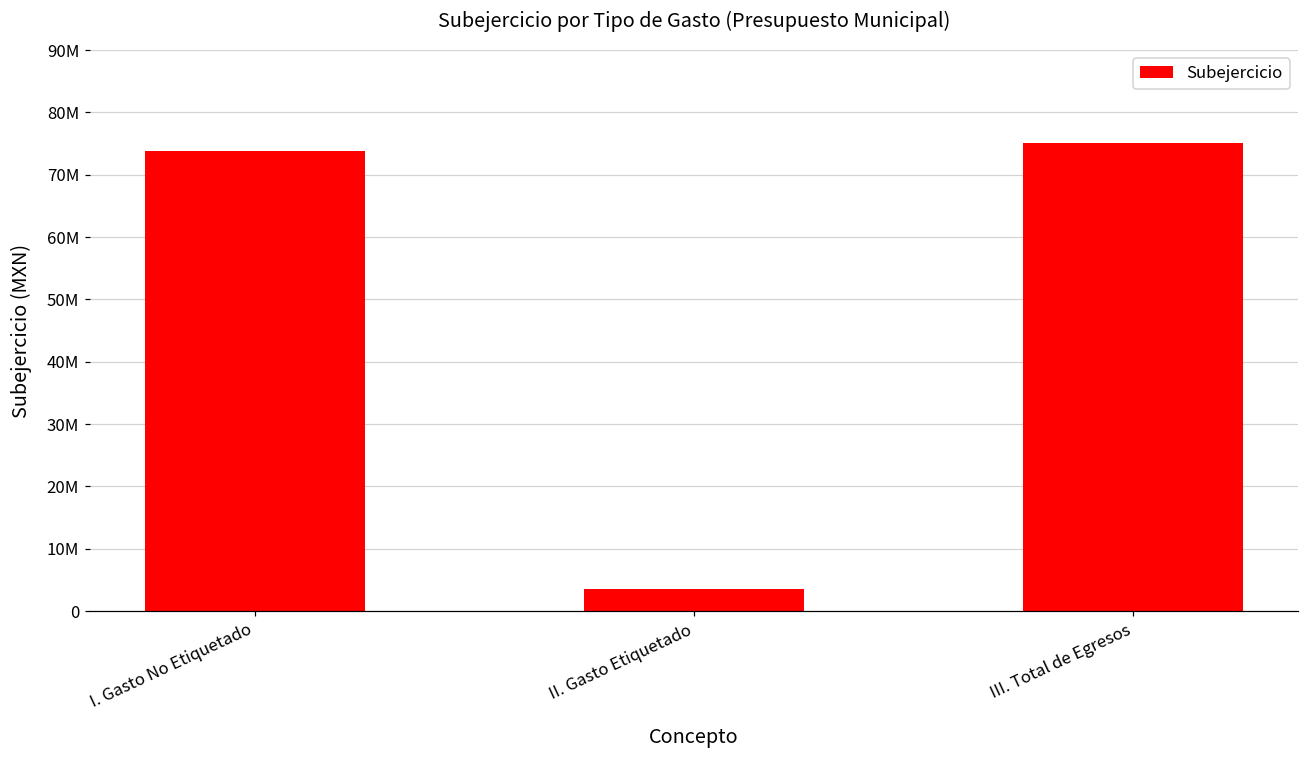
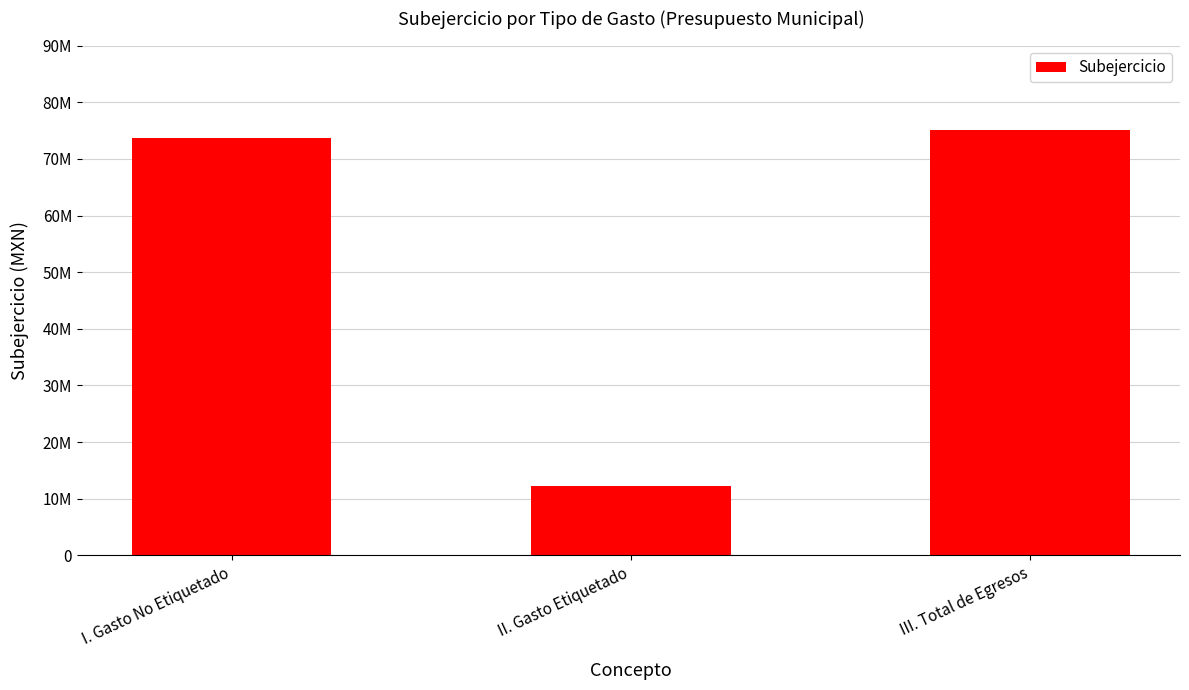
II. Gasto Etiquetado: 4000000 -> 12000000
